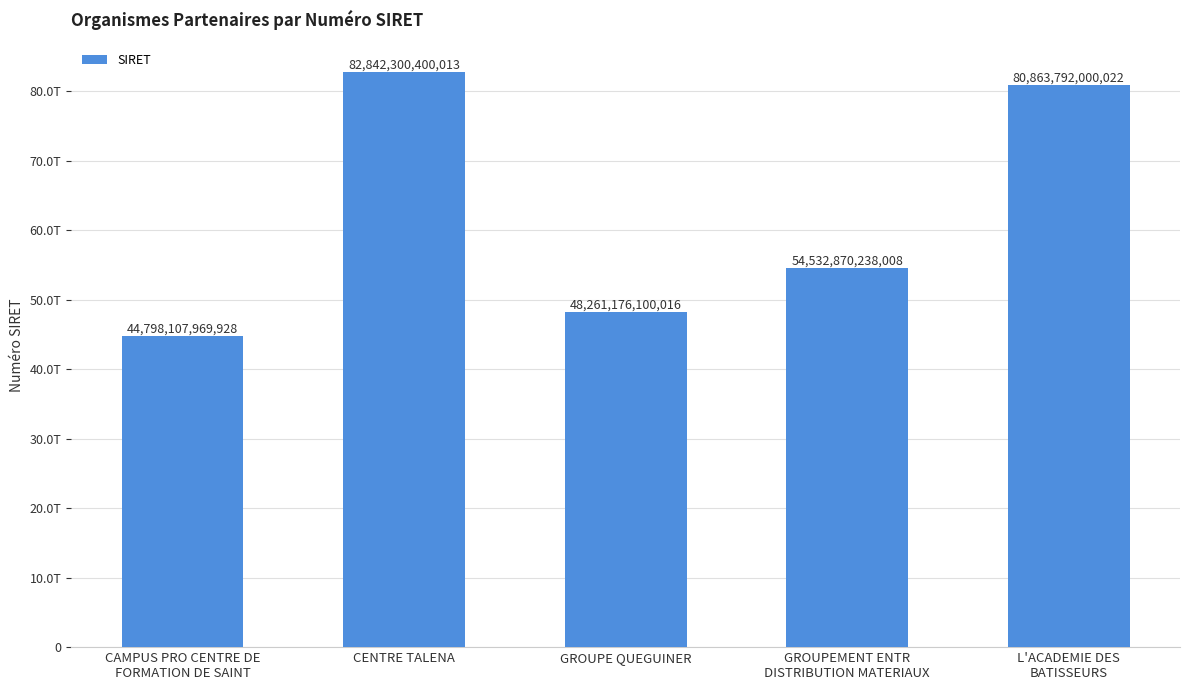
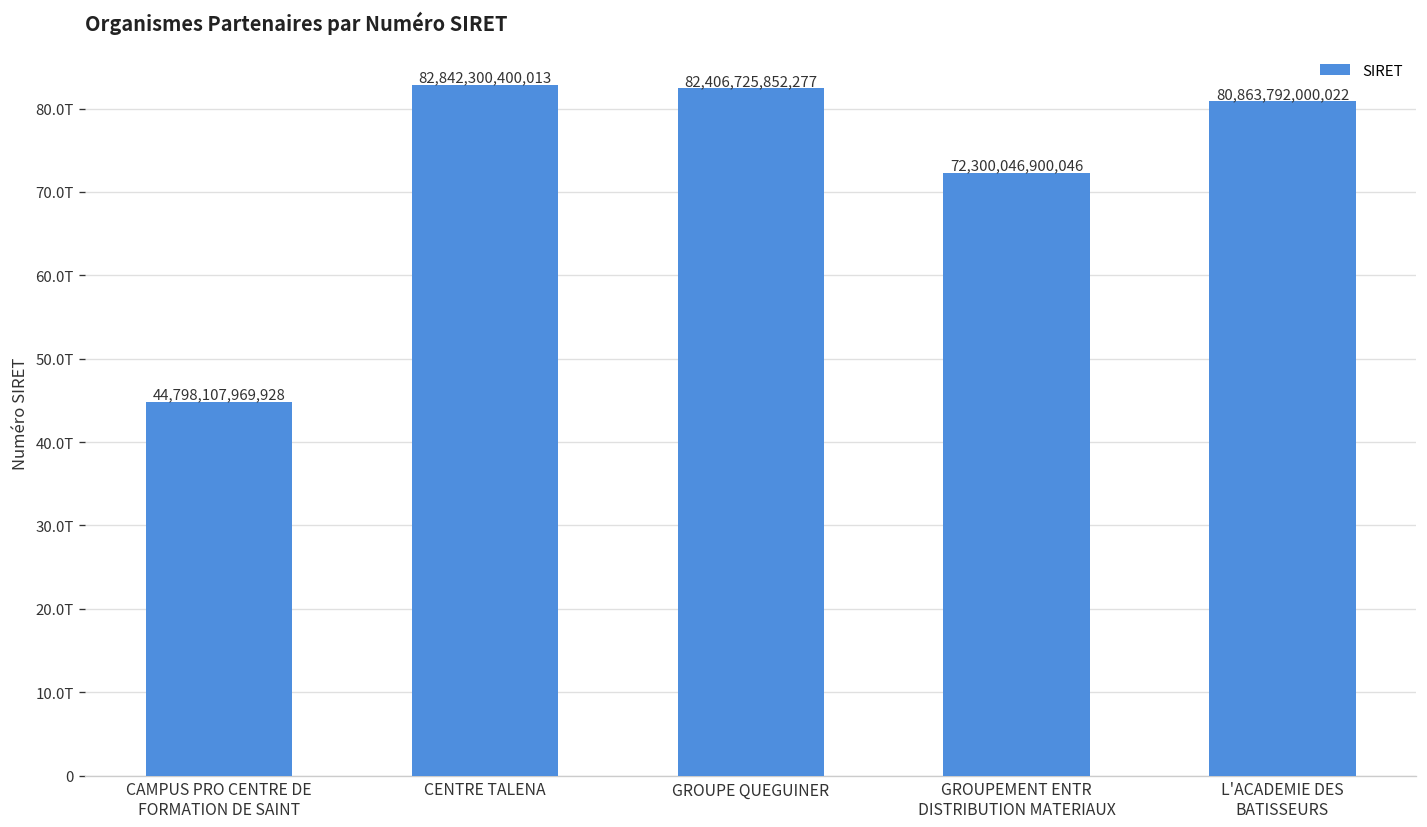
GROUPE QUEGUINER: 48,261,176,100,016 -> 82,406,725,852,277
GROUPEMENT ENTR DISTRIBUTION MATERIAUX: 54,532,870,238,008 -> 72,300,046,900,046
